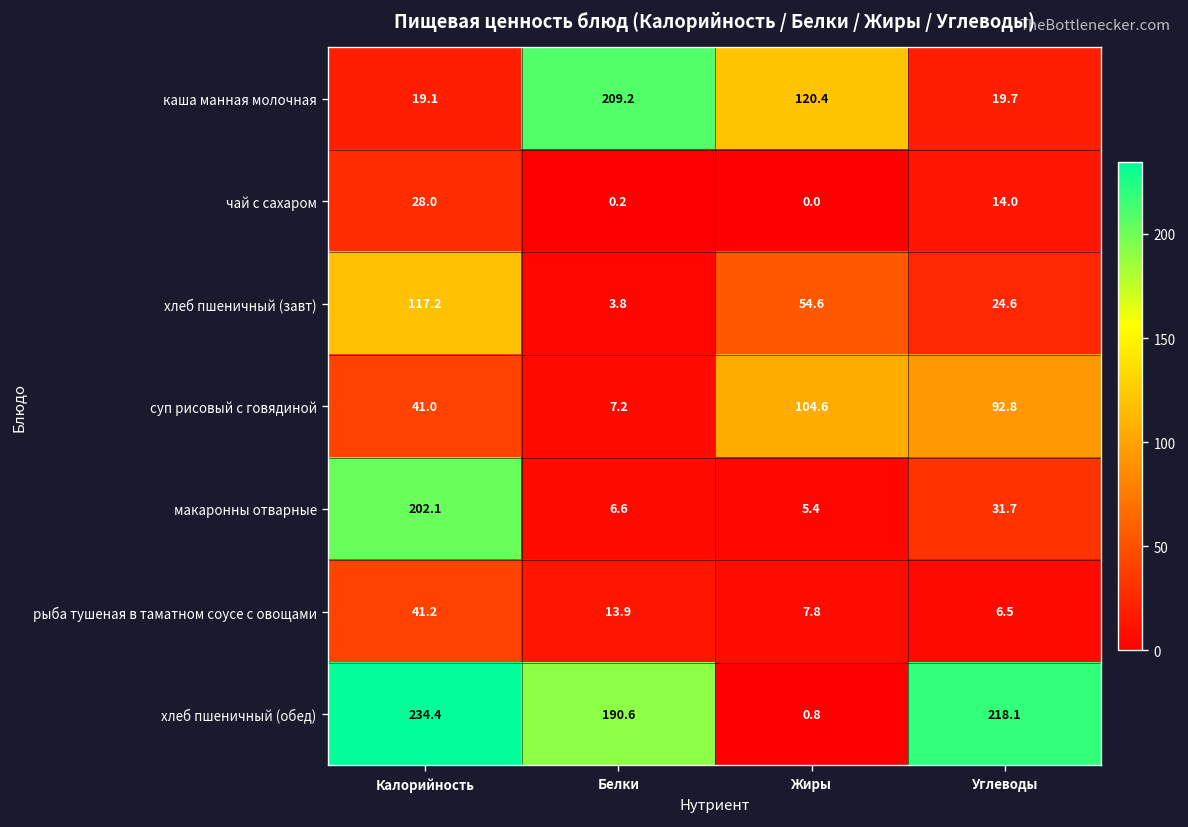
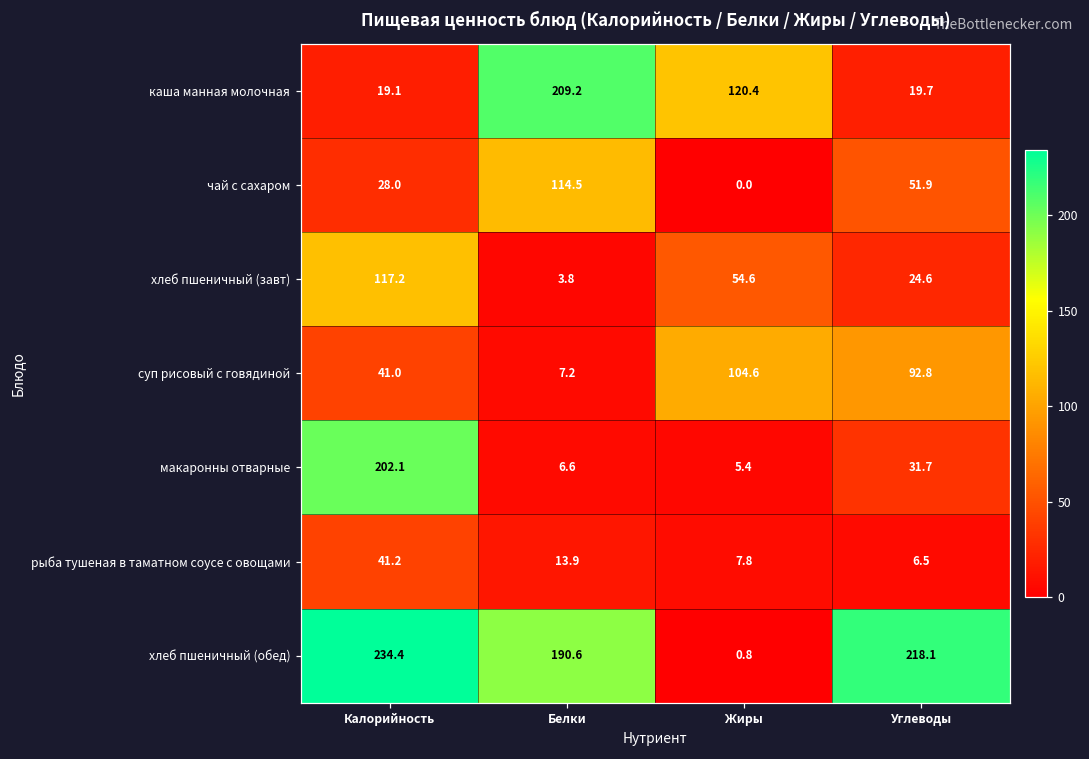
чай с сахаром, Белки: 0.2 -> 114.5
чай с сахаром, Углеводы: 14.0 -> 51.9
